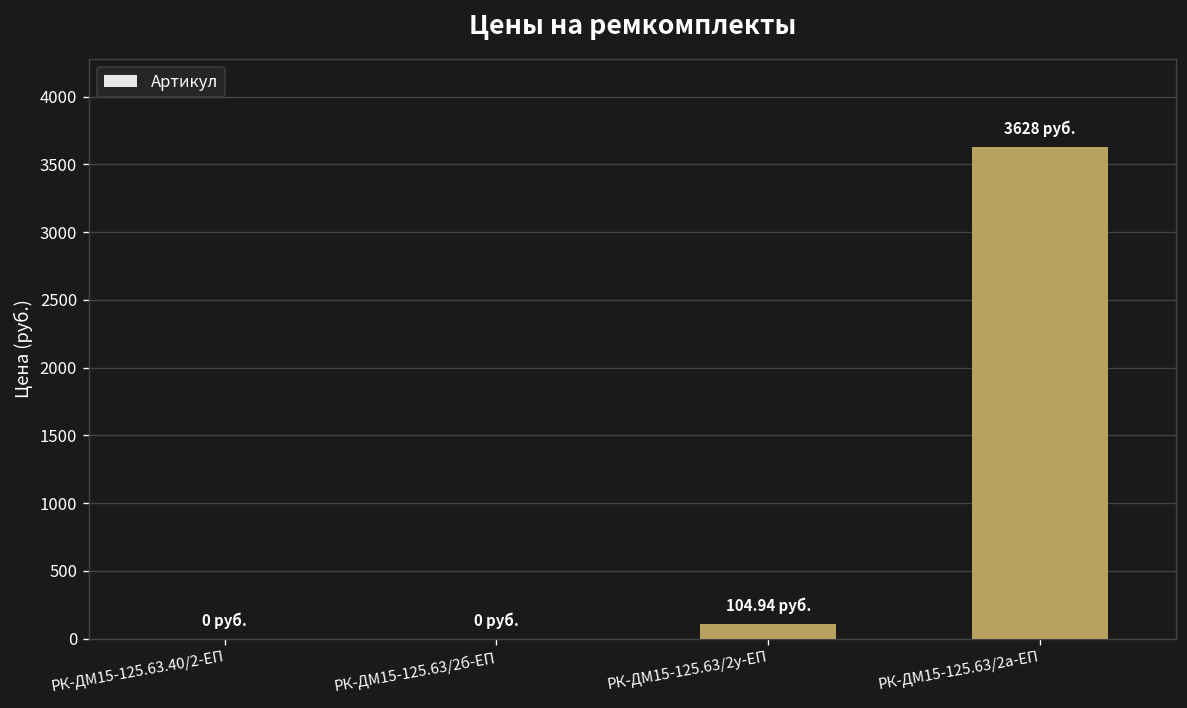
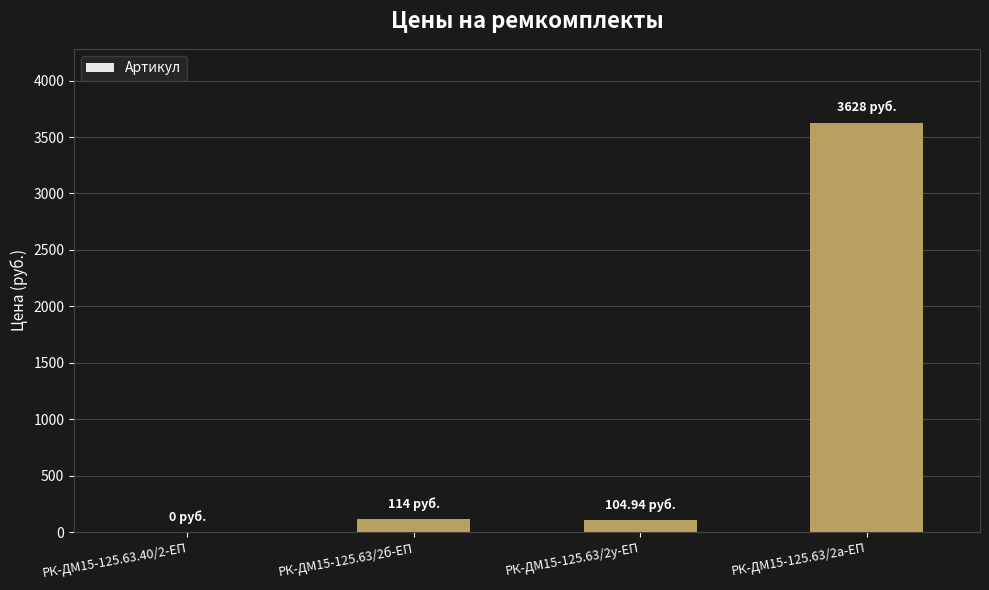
РК-ДМ15-125.63/2б-ЕП: 0 -> 114
